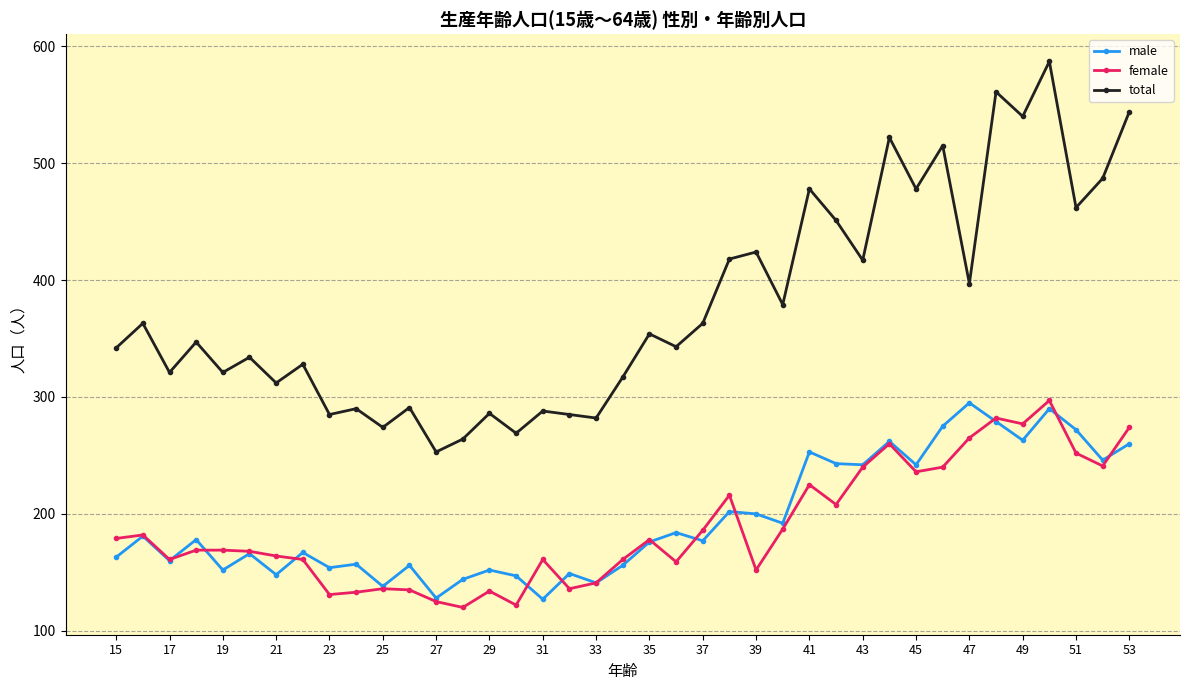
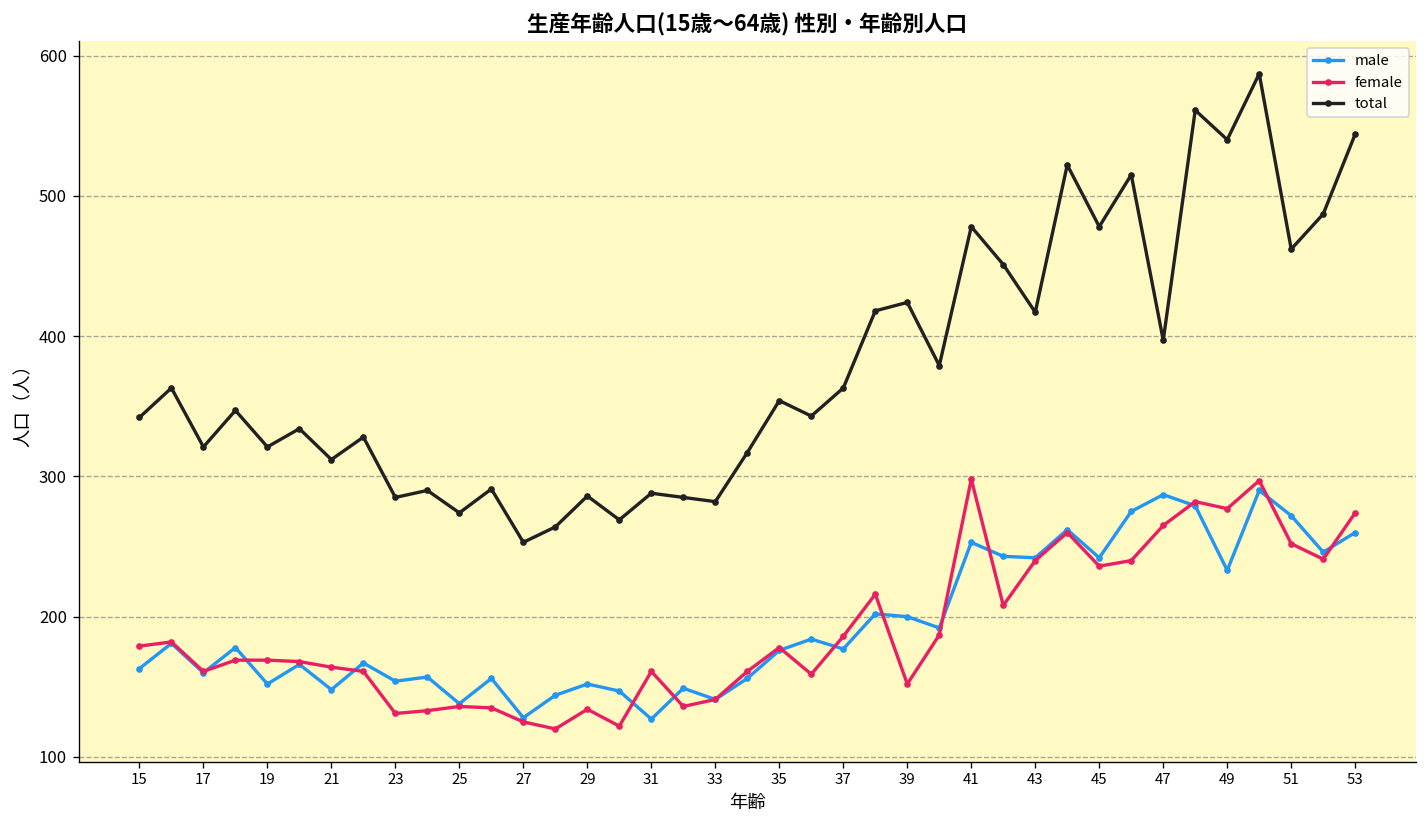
female, 41: 225 -> 298
male, 47: 295 -> 287
male, 49: 263 -> 233
